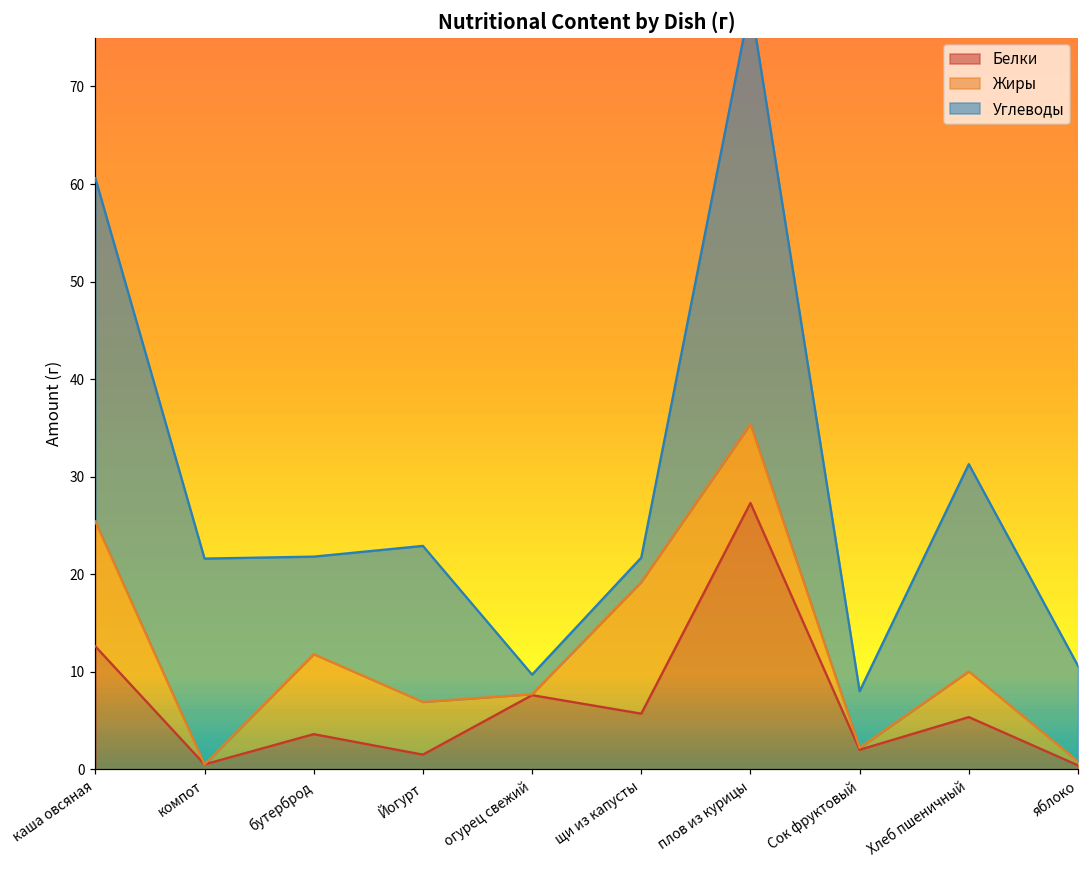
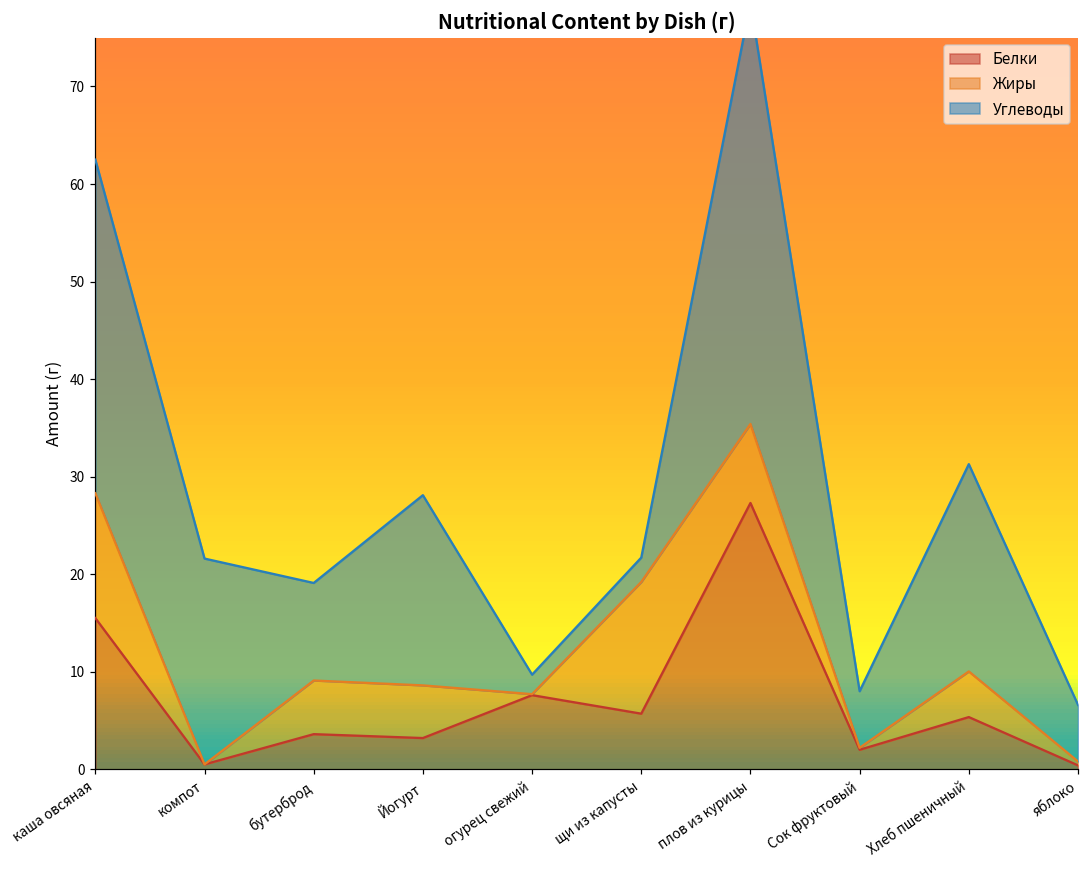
Белки, каша овсяная: 13 -> 16
Углеводы, каша овсяная: 35 -> 34
Жиры, бутерброд: 8 -> 6
Белки, Йогурт: 2 -> 3
Углеводы, Йогурт: 16 -> 20
Углеводы, яблоко: 10 -> 6
